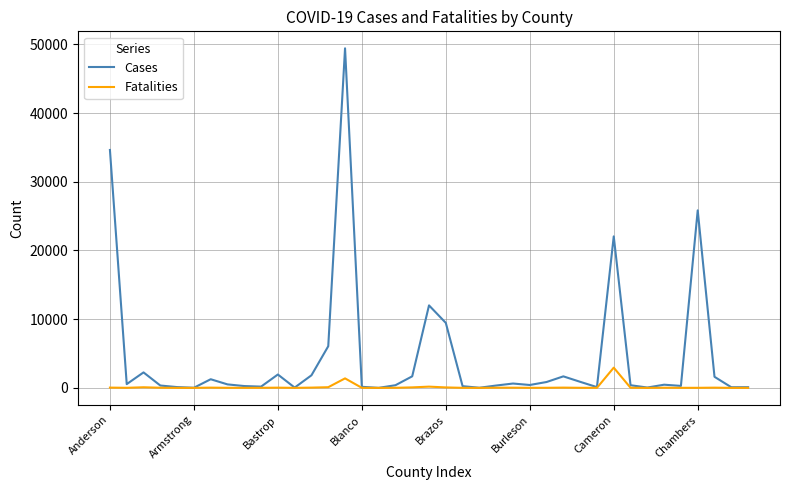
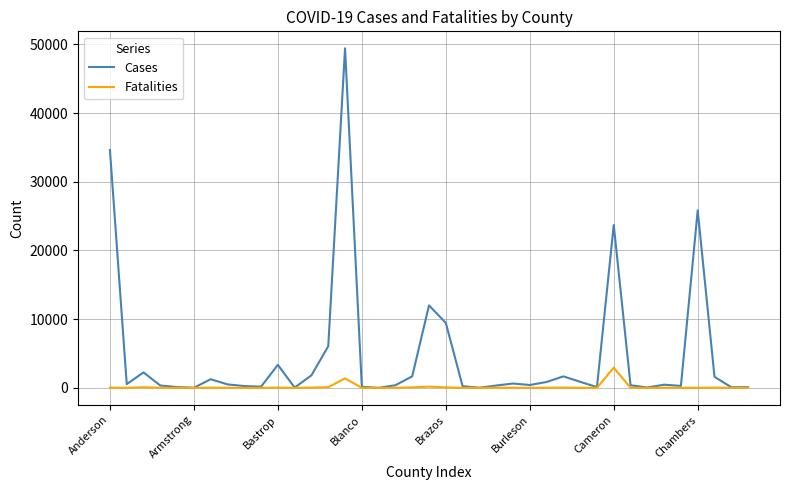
Cases, Bastrop: 2000 -> 3000
Cases, Cameron: 22000 -> 24000
